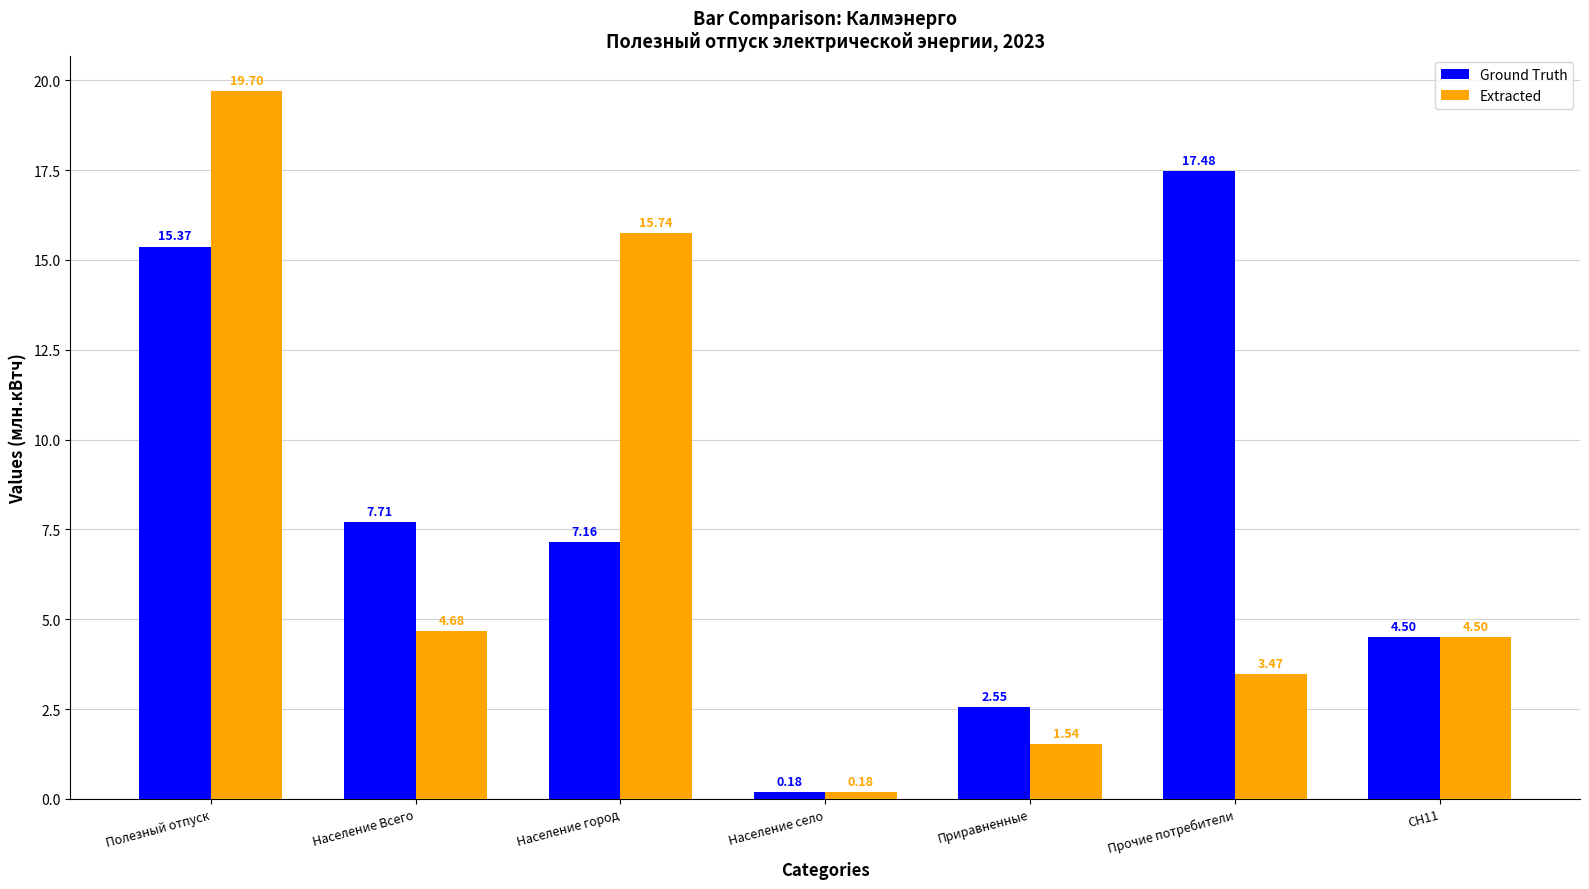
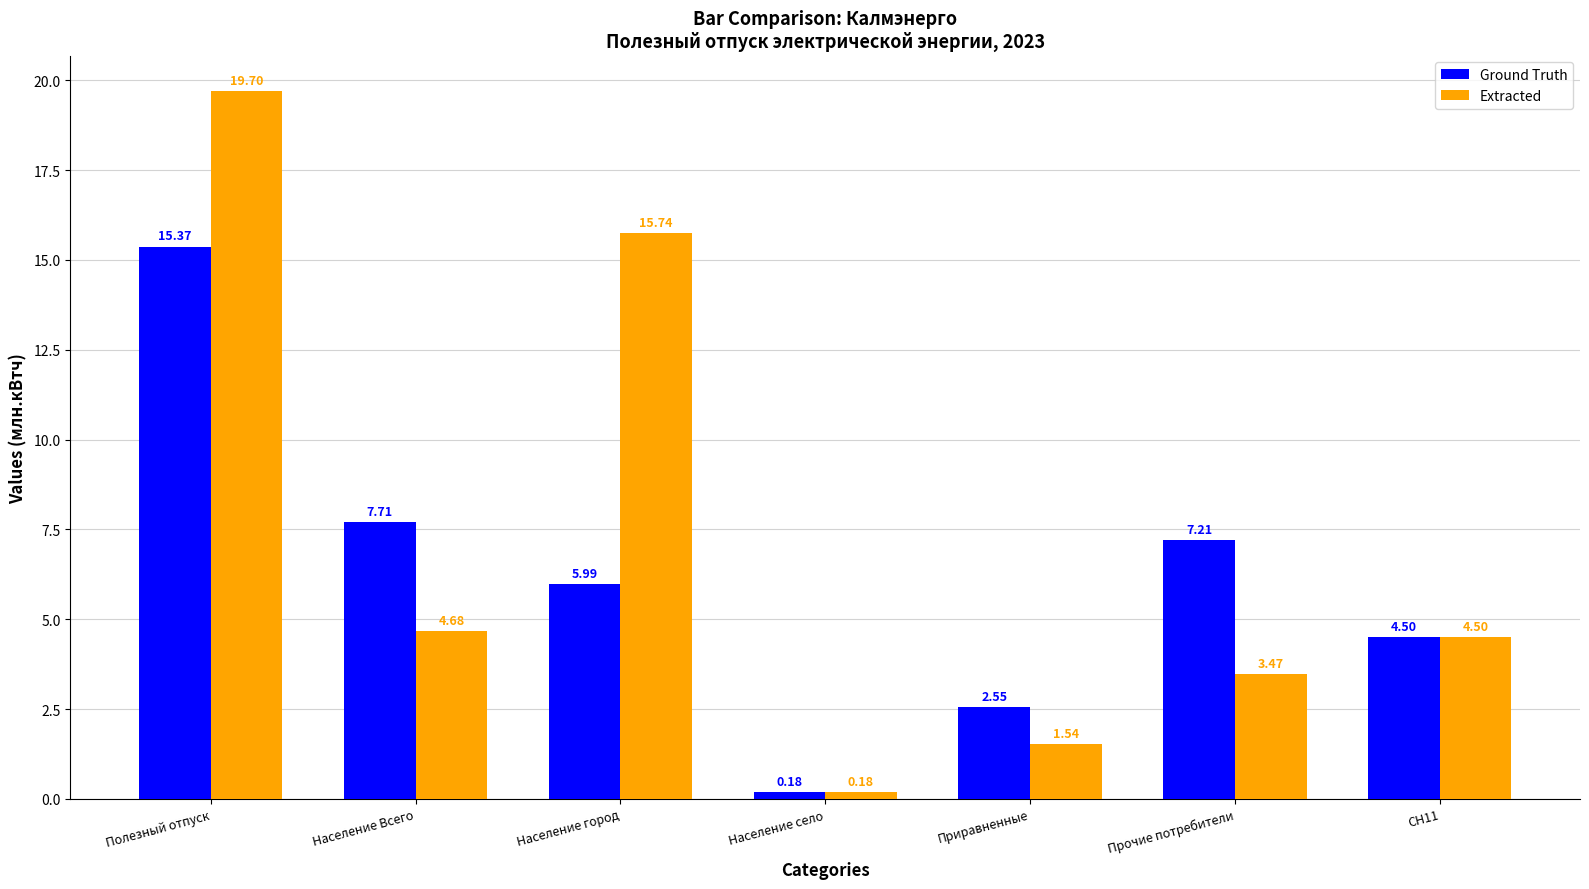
Ground Truth, Население город: 7.16 -> 5.99
Ground Truth, Прочие потребители: 17.48 -> 7.21
